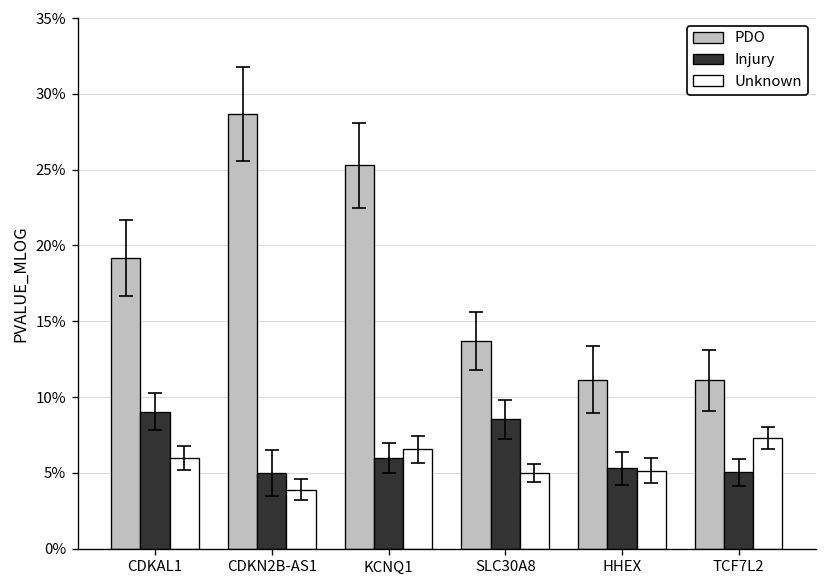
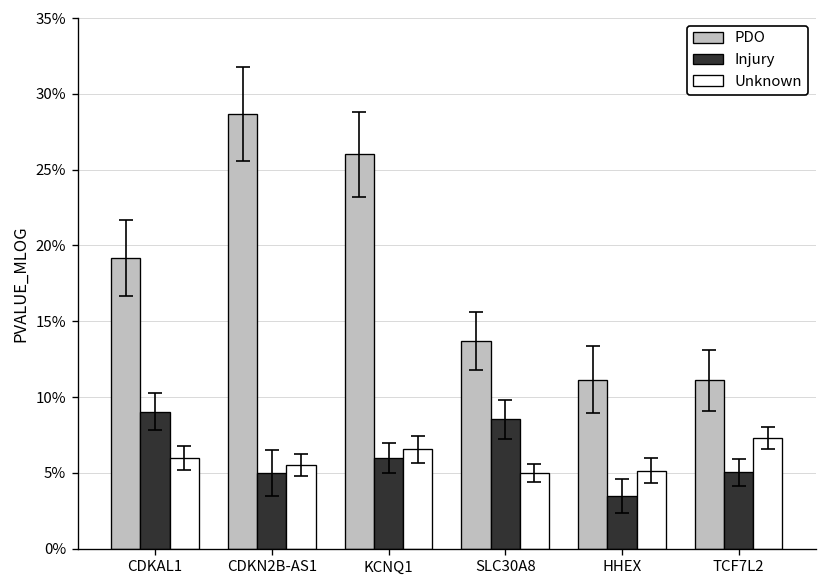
Unknown, CDKN2B-AS1: 3.9% -> 5.5%
PDO, KCNQ1: 25.3% -> 26.0%
Injury, HHEX: 5.3% -> 3.5%
